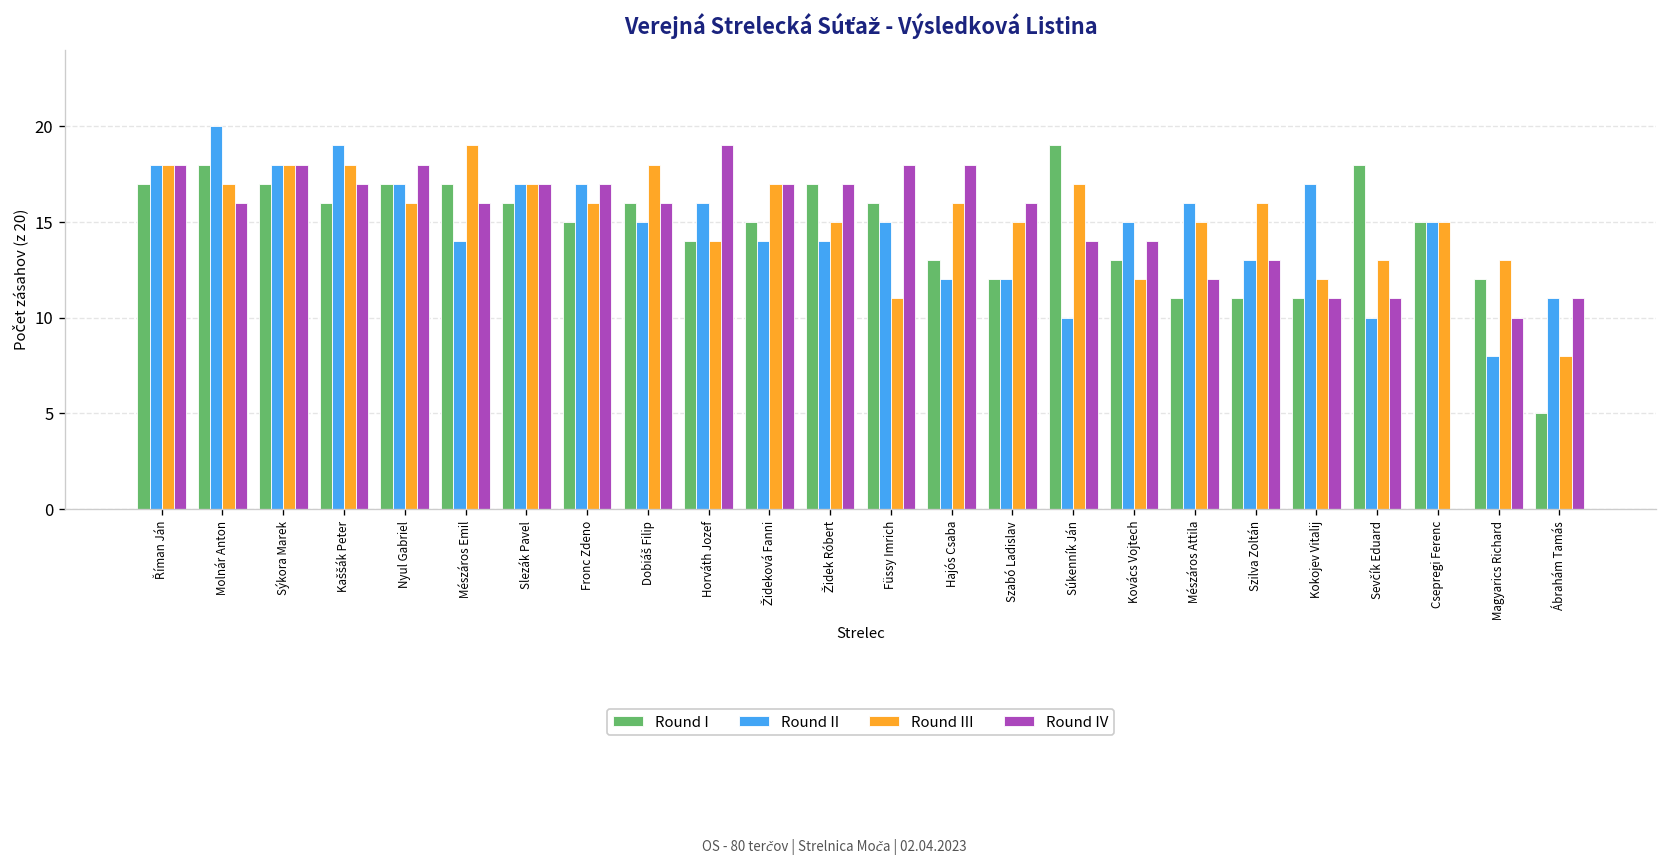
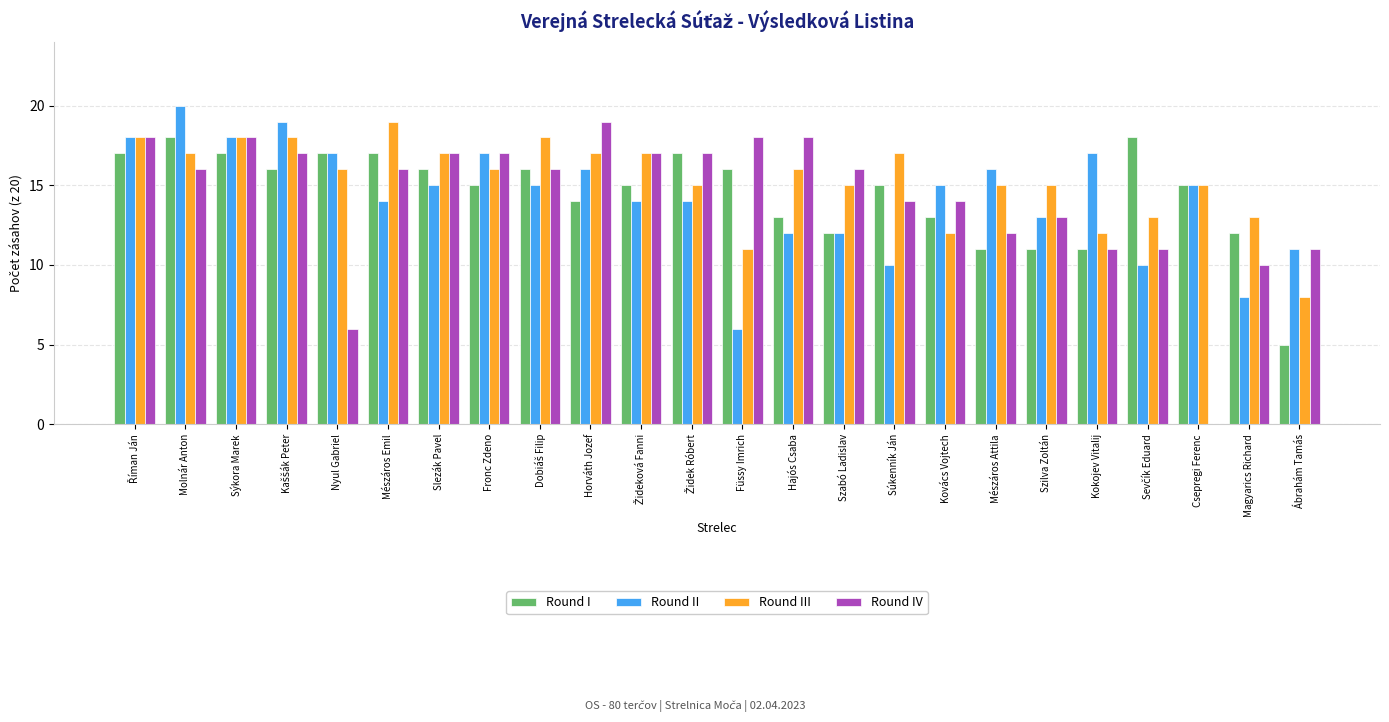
Round IV, Nyul Gabriel: 18 -> 6
Round II, Slezák Pavel: 17 -> 15
Round III, Horváth Jozef: 14 -> 17
Round II, Füssy Imrich: 15 -> 6
Round I, Súkenník Ján: 19 -> 15
Round III, Szilva Zoltán: 16 -> 15
